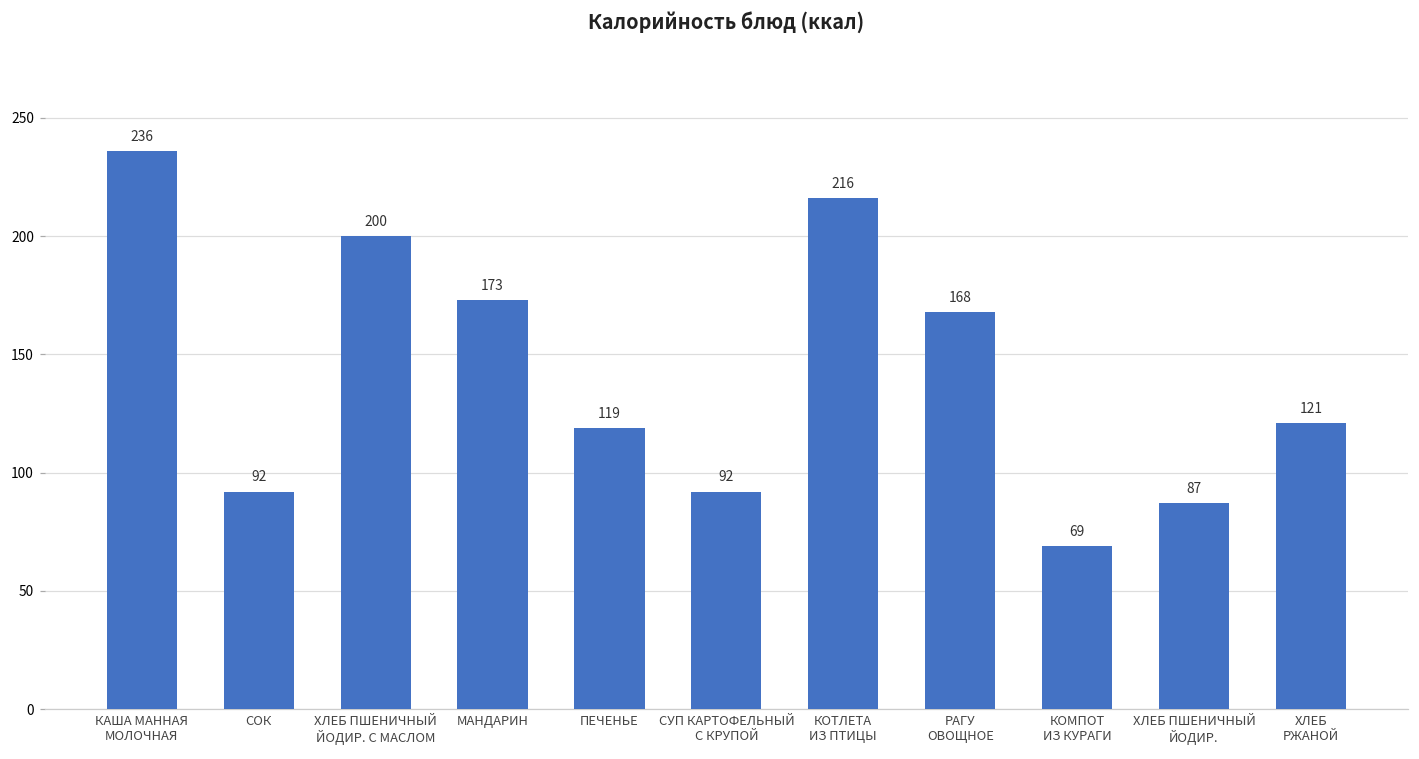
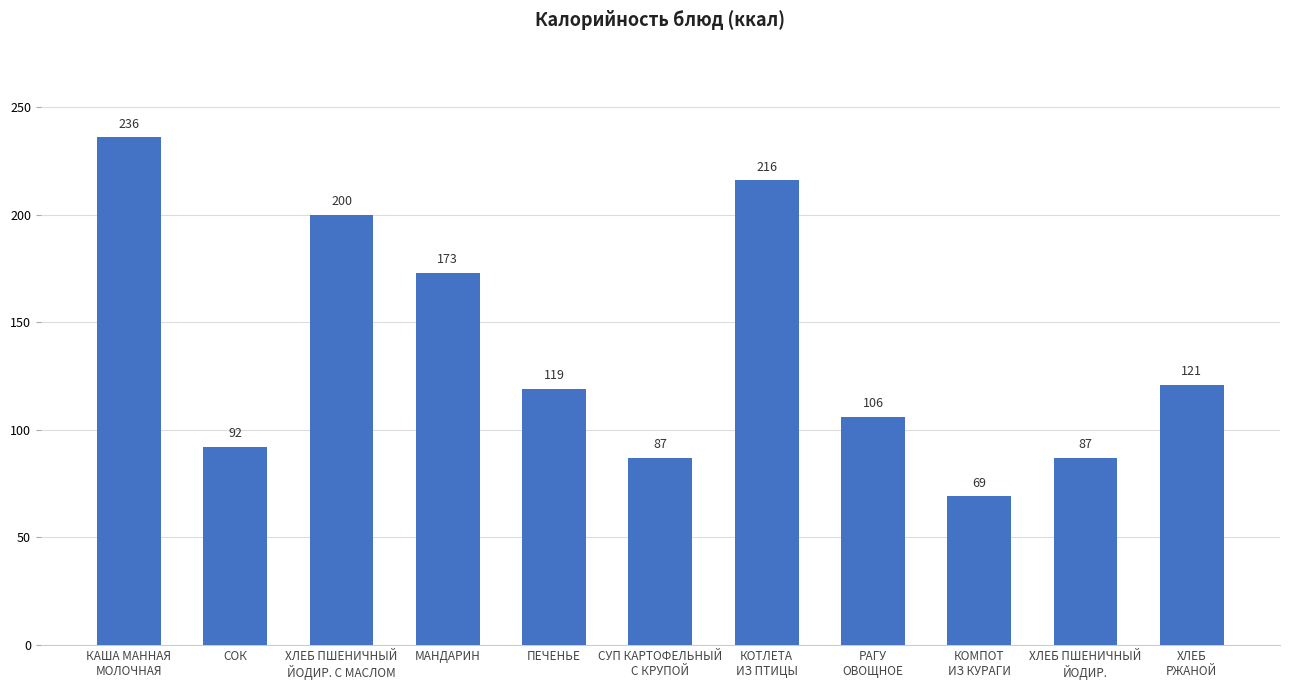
СУП КАРТОФЕЛЬНЫЙ С КРУПОЙ: 92 -> 87
РАГУ ОВОЩНОЕ: 168 -> 106
